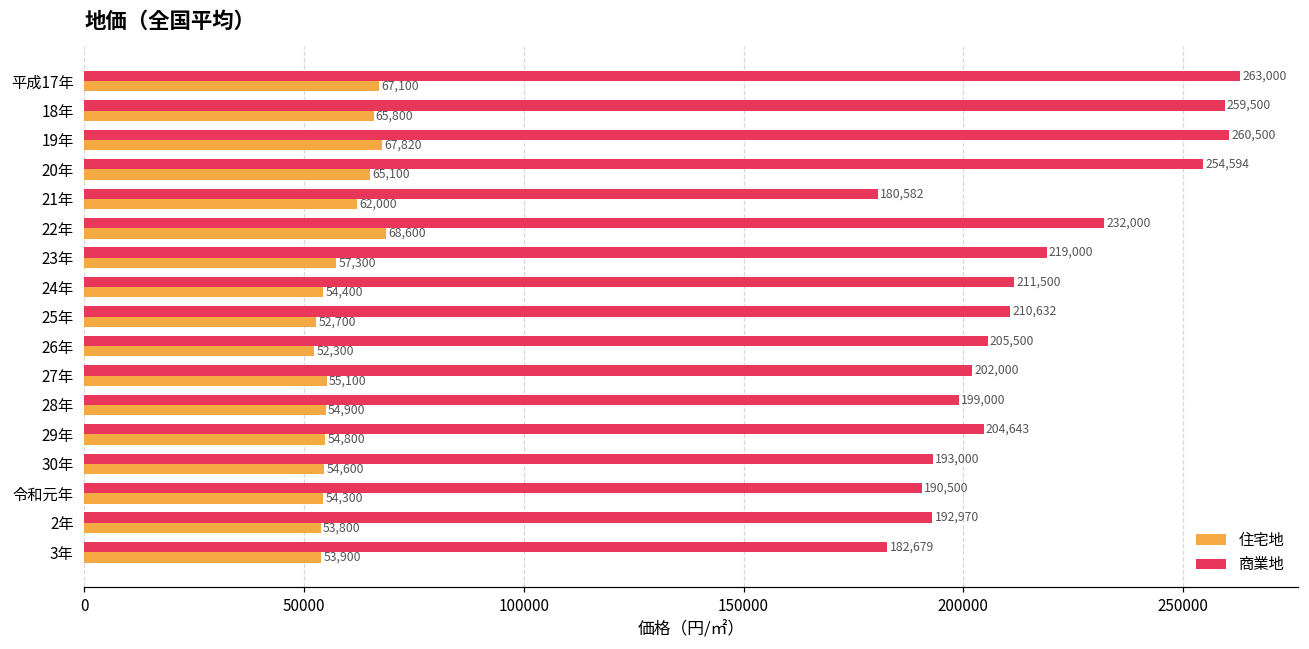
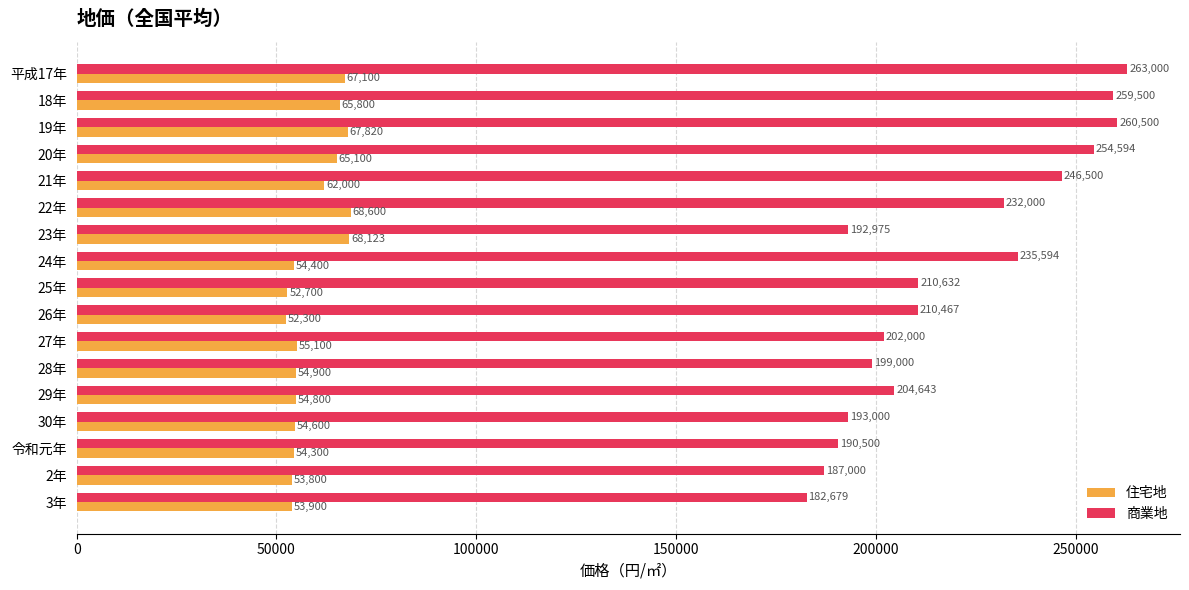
商業地, 21年: 180,582 -> 246,500
商業地, 23年: 219,000 -> 192,975
住宅地, 23年: 57,300 -> 68,123
商業地, 24年: 211,500 -> 235,594
商業地, 26年: 205,500 -> 210,467
商業地, 2年: 192,970 -> 187,000
